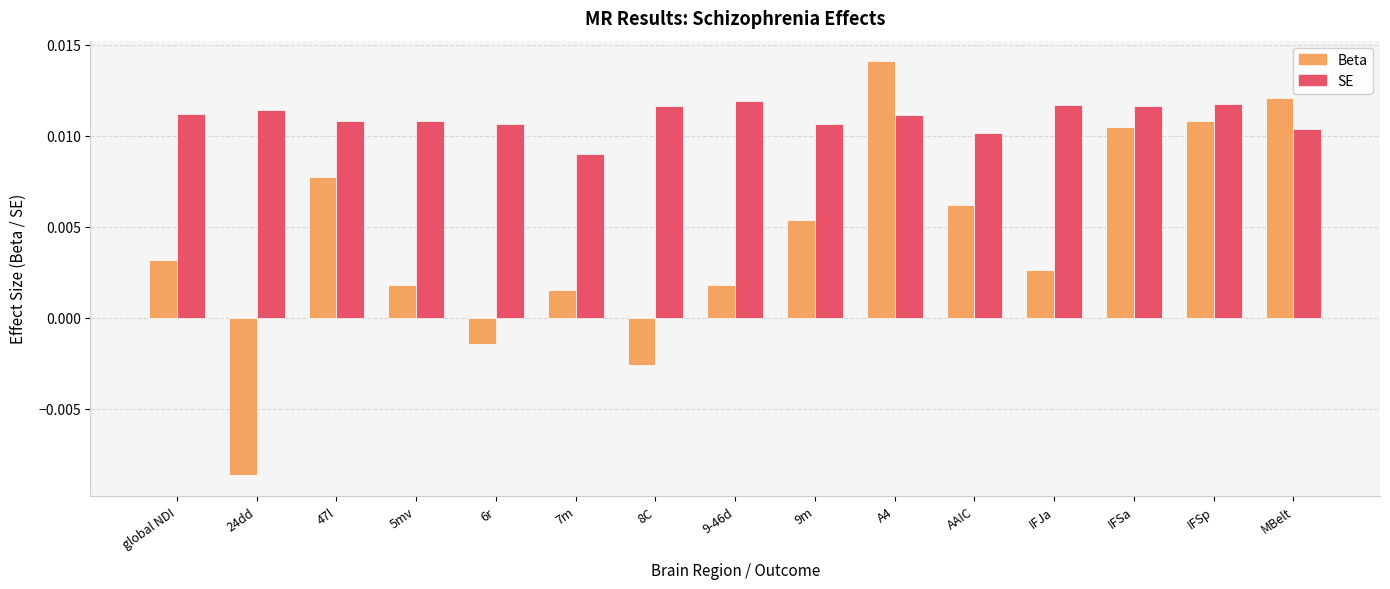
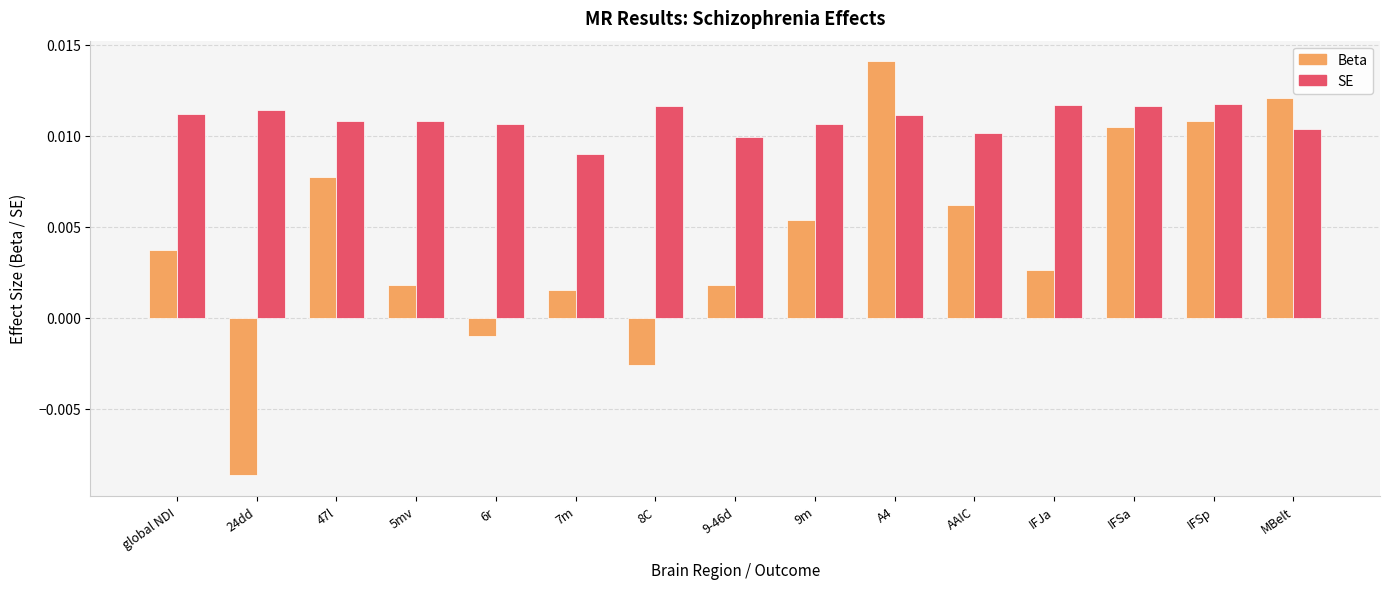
Beta, global NDI: 0.0032 -> 0.0037
Beta, 6r: -0.0015 -> -0.0010
SE, 9-46d: 0.0119 -> 0.0099
